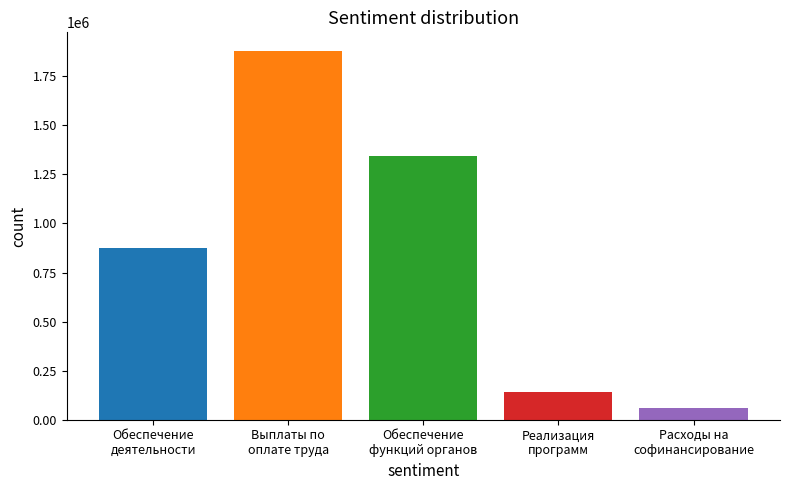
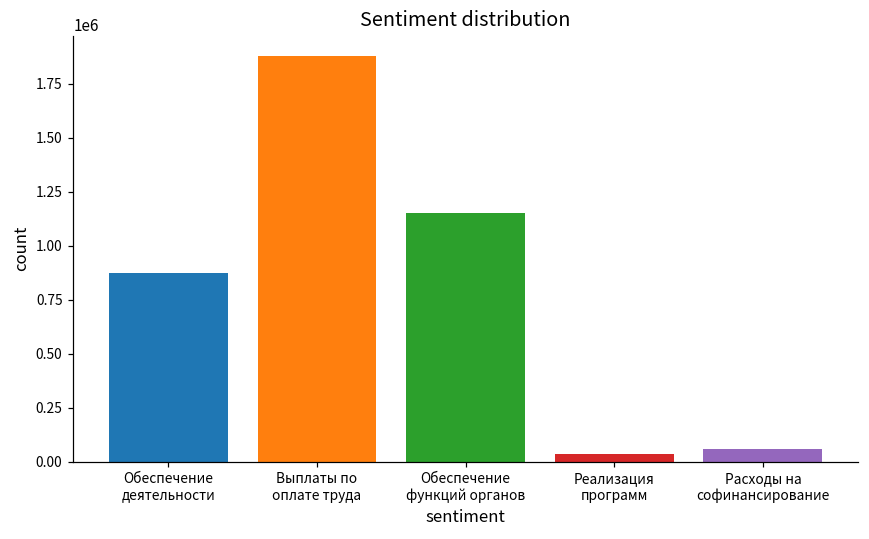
Обеспечение функций органов: 1340000 -> 1150000
Реализация программ: 140000 -> 40000
